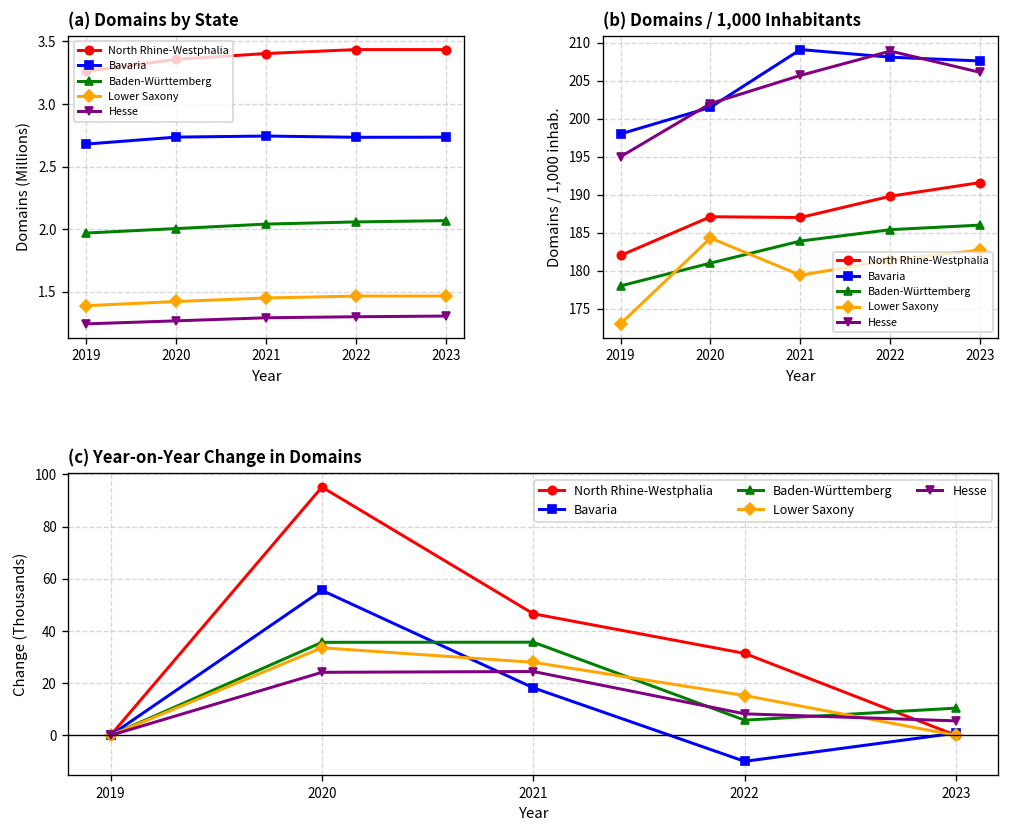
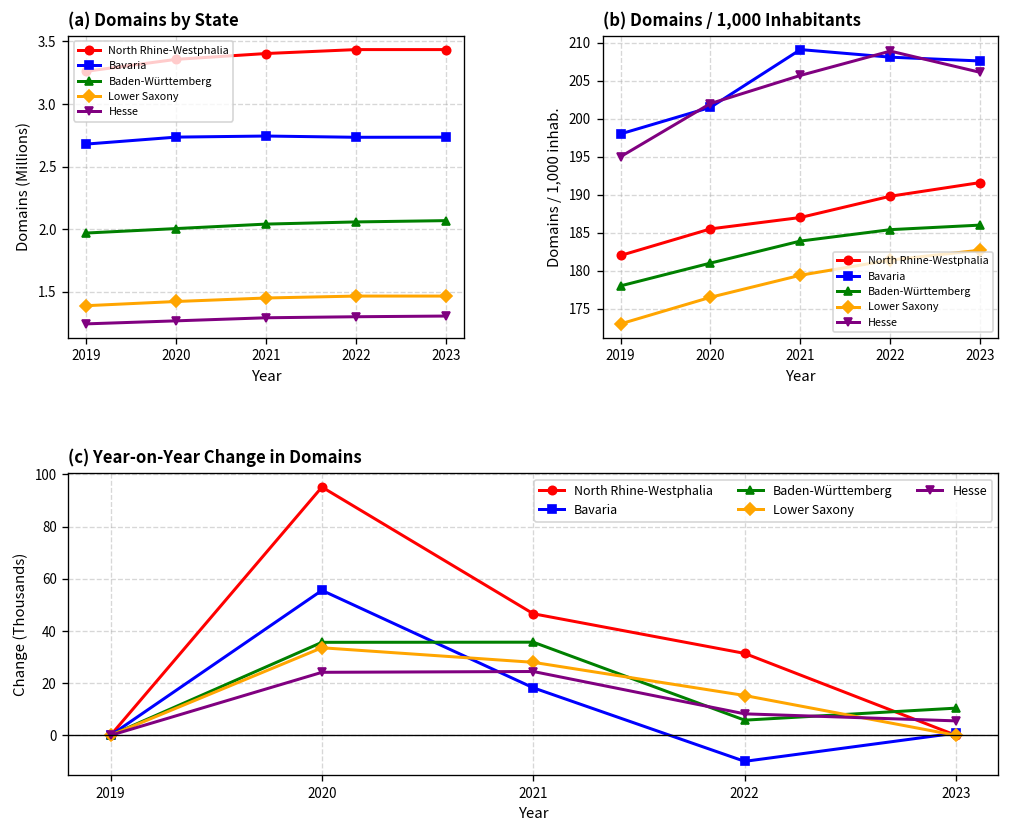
(b) Domains / 1,000 Inhabitants, North Rhine-Westphalia, 2020: 187 -> 186
(b) Domains / 1,000 Inhabitants, Lower Saxony, 2020: 184 -> 177
